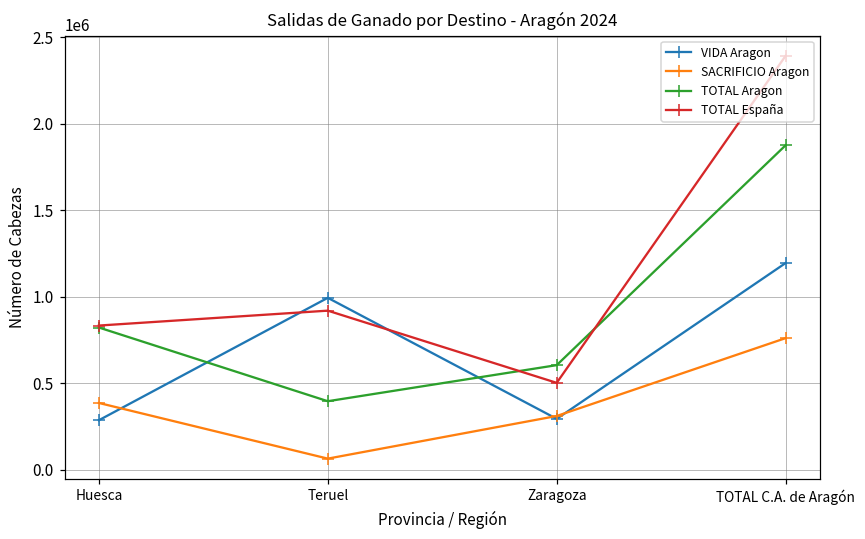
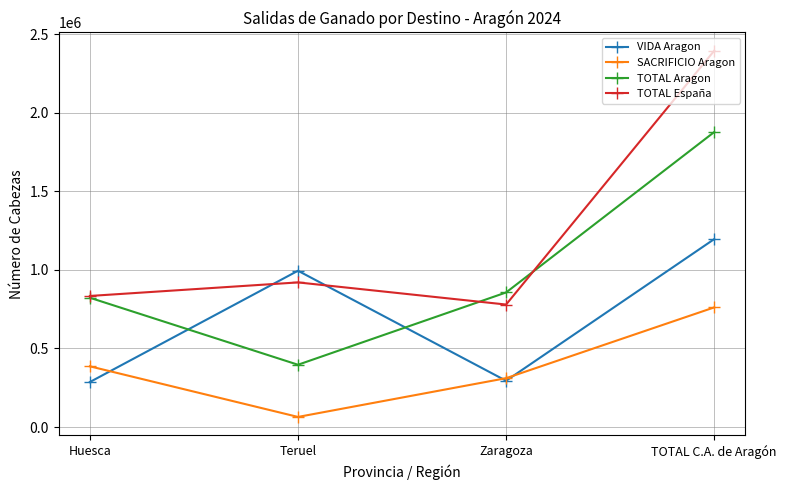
TOTAL Aragon, Zaragoza: 600000 -> 860000
TOTAL España, Zaragoza: 500000 -> 780000
